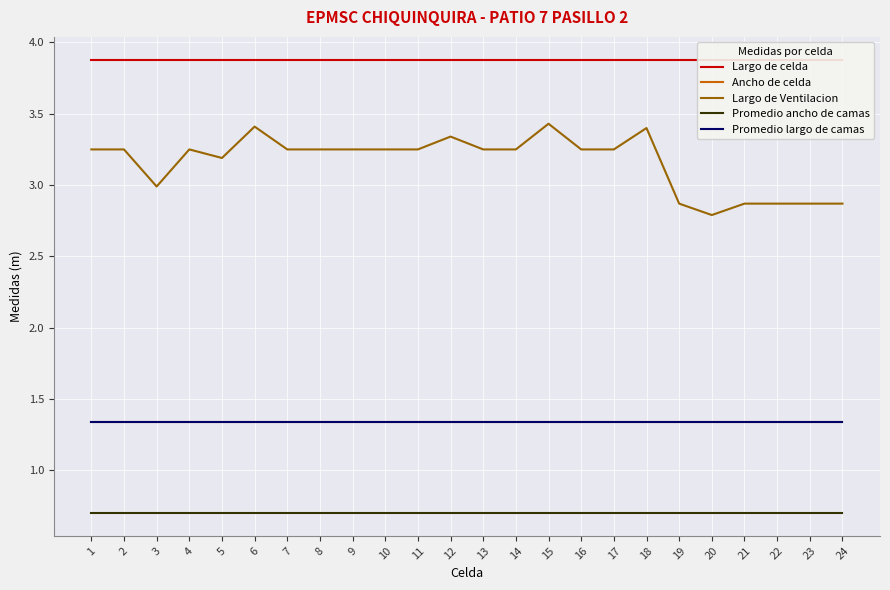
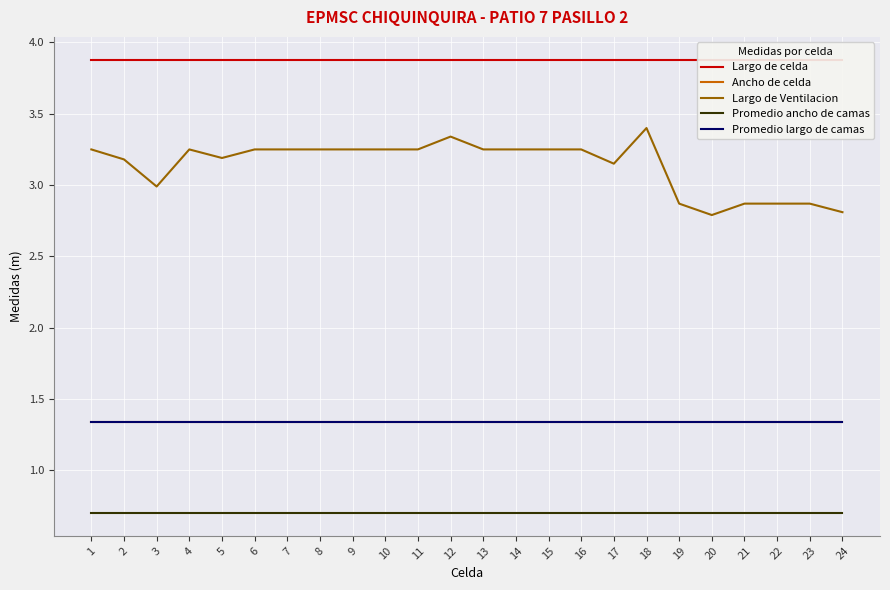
Largo de Ventilacion, 2: 3.25 -> 3.18
Largo de Ventilacion, 6: 3.41 -> 3.25
Largo de Ventilacion, 15: 3.43 -> 3.25
Largo de Ventilacion, 17: 3.25 -> 3.15
Largo de Ventilacion, 24: 2.87 -> 2.81
